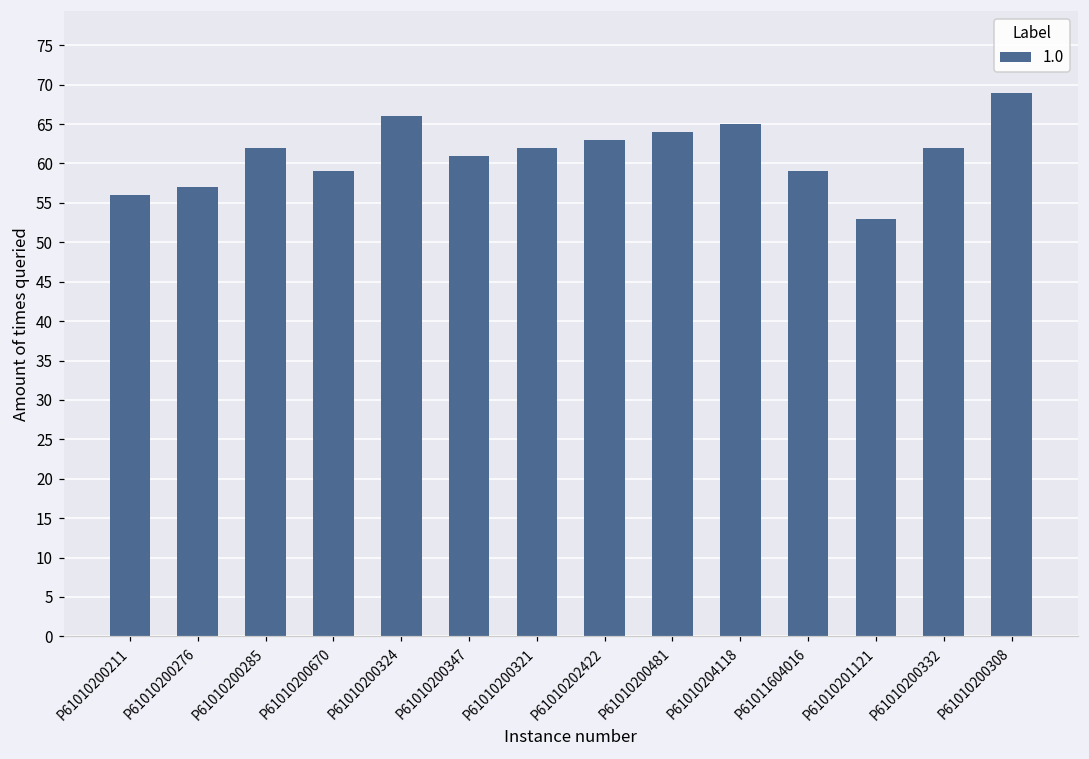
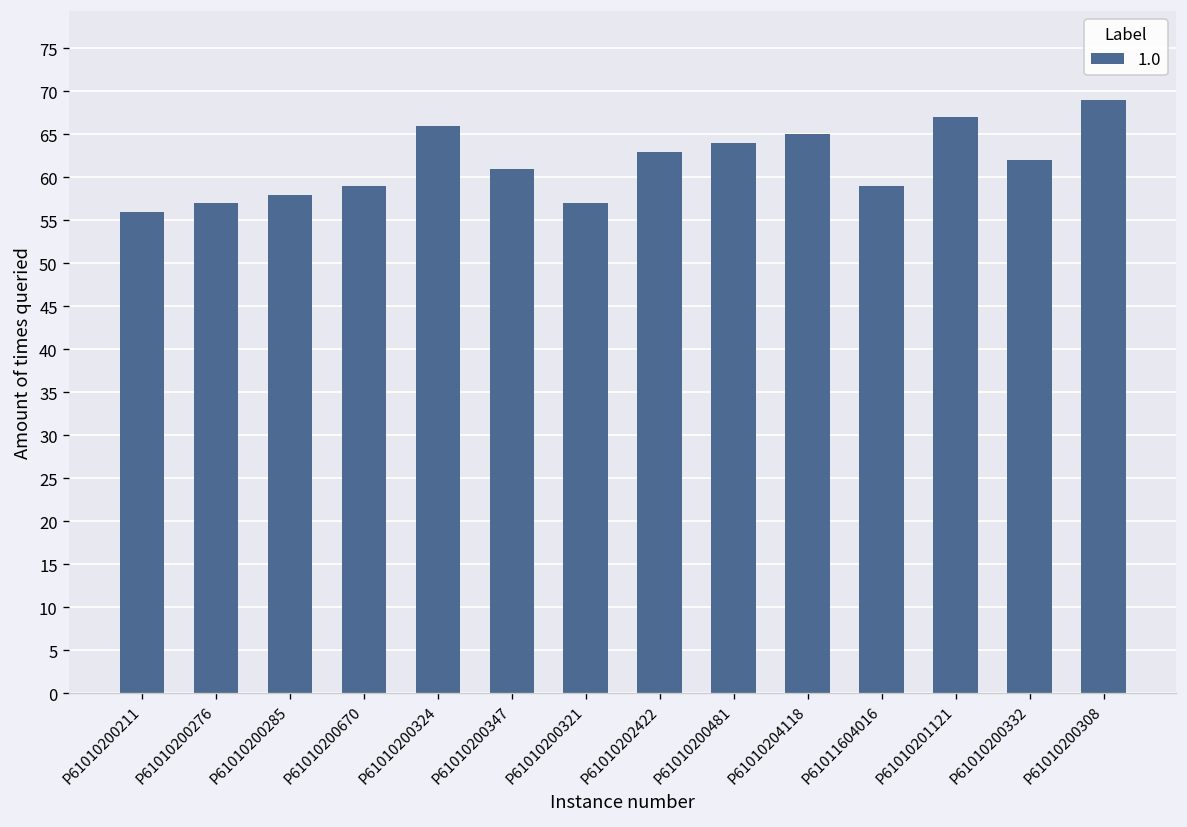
P61010200285: 62 -> 58
P61010200321: 62 -> 57
P61010201121: 53 -> 67
